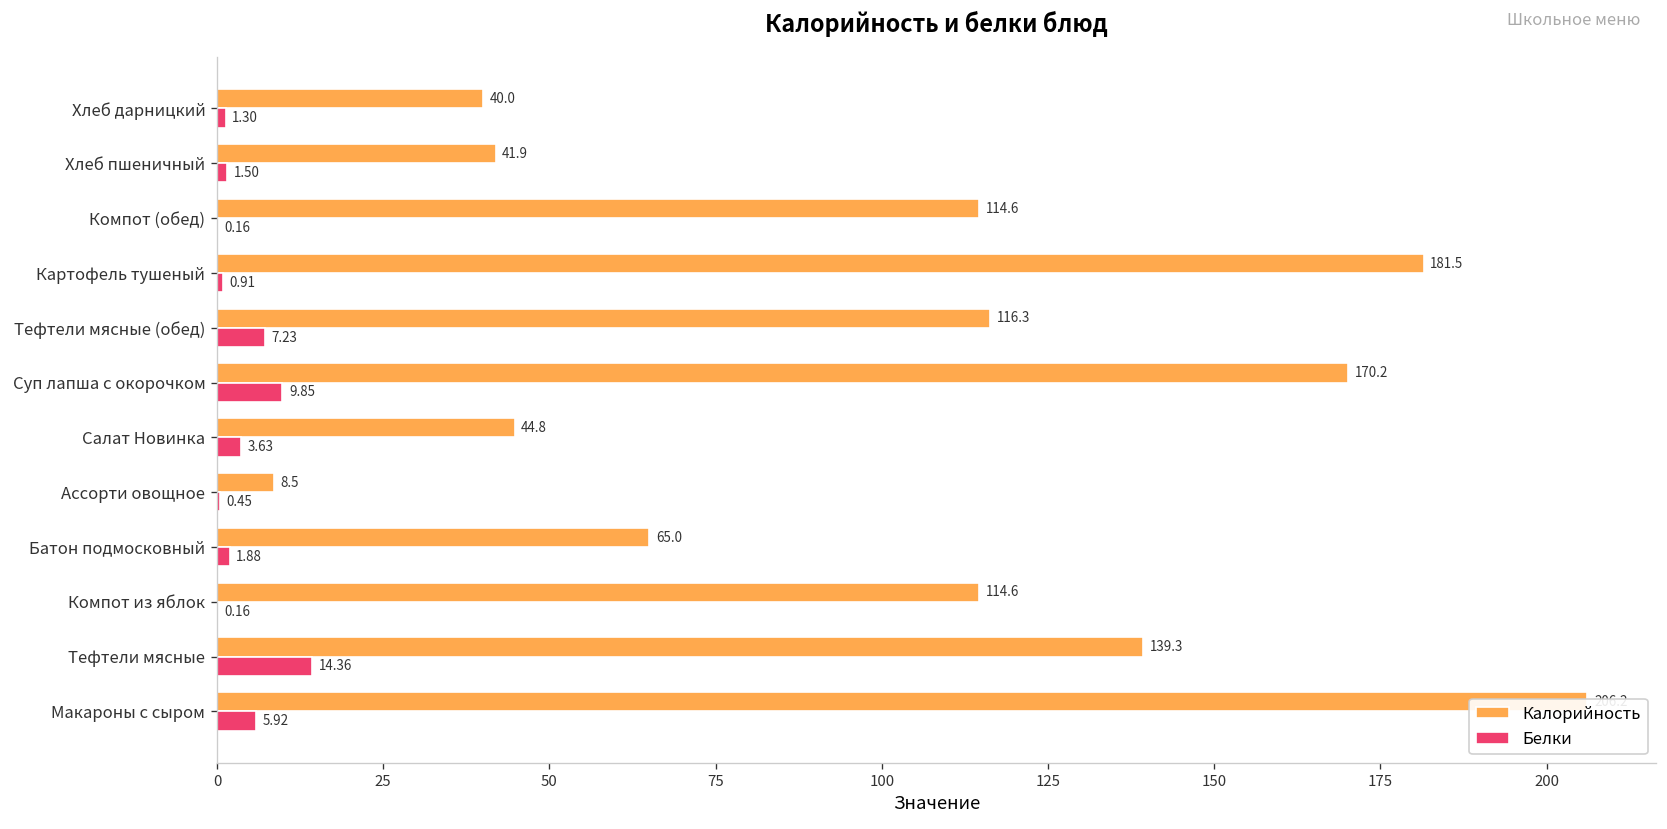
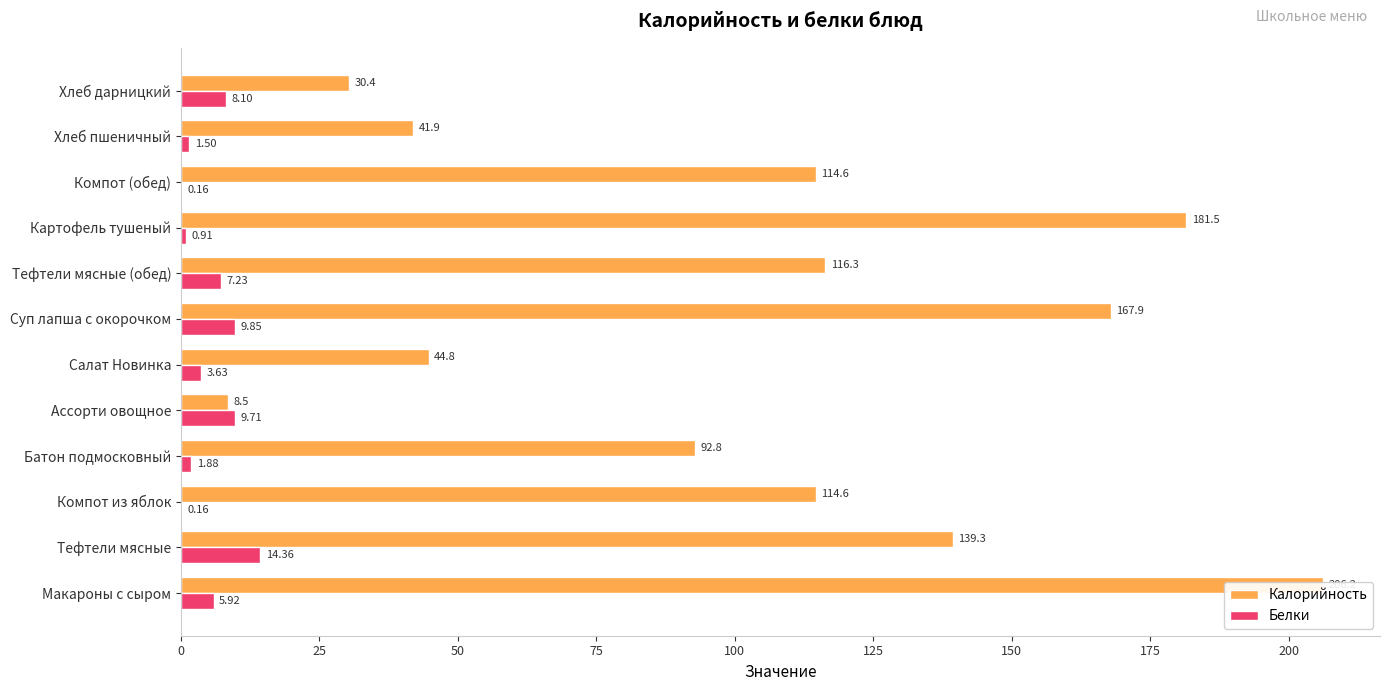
Калорийность, Хлеб дарницкий: 40.0 -> 30.4
Белки, Хлеб дарницкий: 1.30 -> 8.10
Калорийность, Суп лапша с окорочком: 170.2 -> 167.9
Белки, Ассорти овощное: 0.45 -> 9.71
Калорийность, Батон подмосковный: 65.0 -> 92.8
